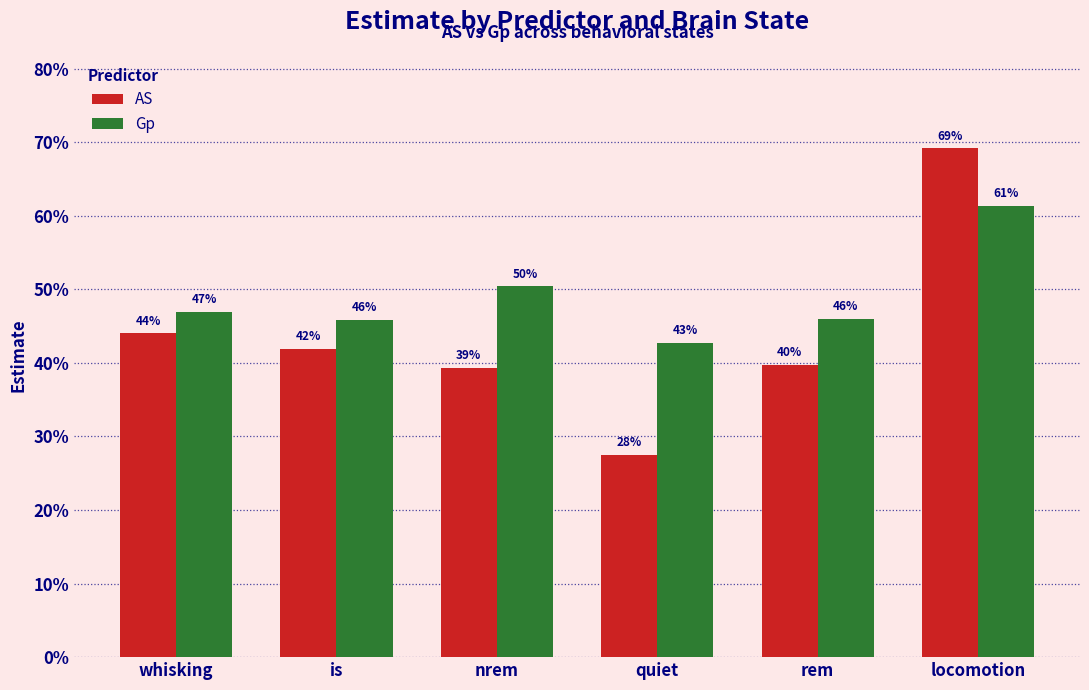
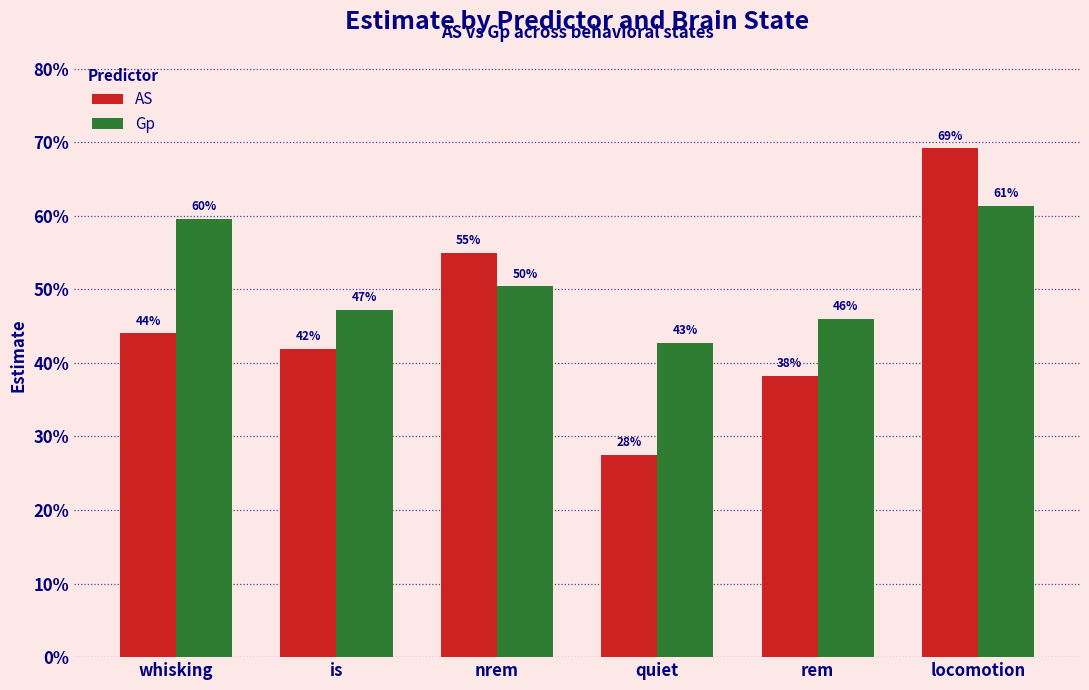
Gp, whisking: 47% -> 60%
Gp, is: 46% -> 47%
AS, nrem: 39% -> 55%
AS, rem: 40% -> 38%
